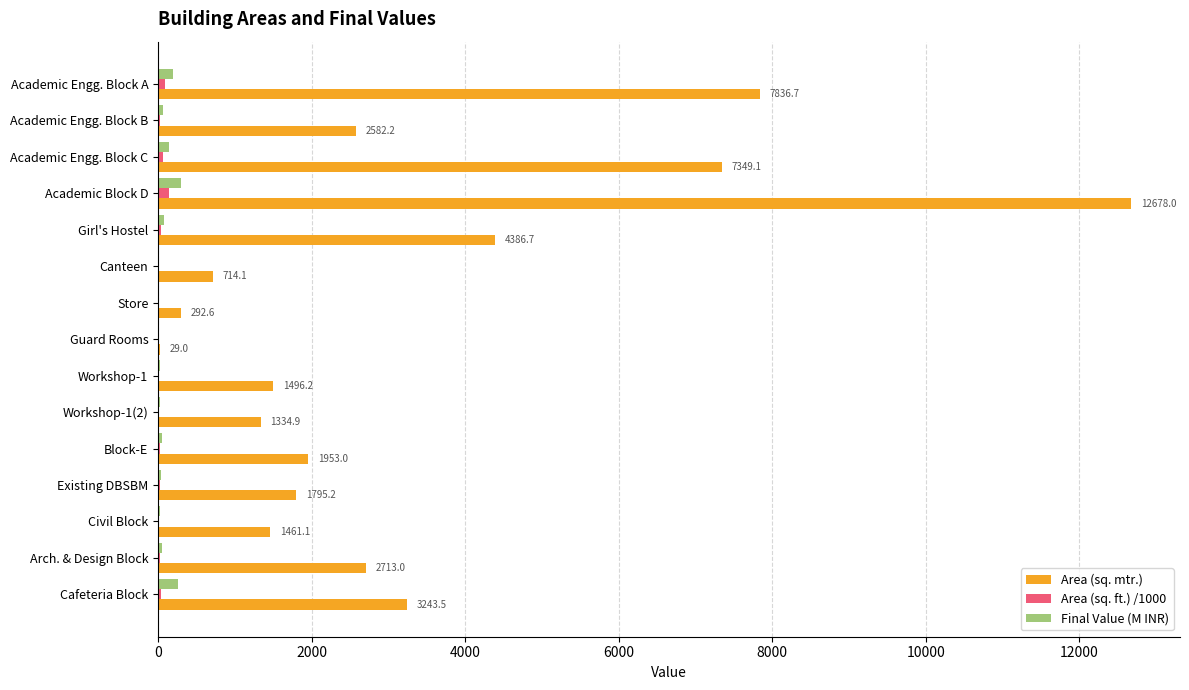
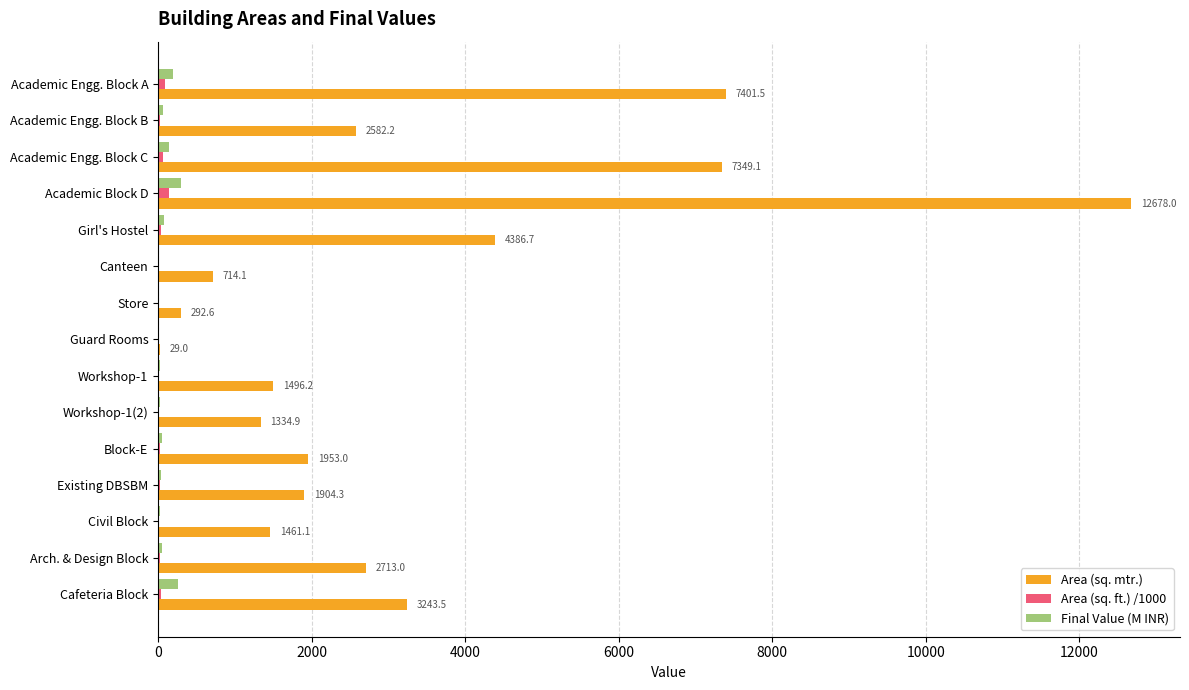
Area (sq. mtr.), Academic Engg. Block A: 7836.7 -> 7401.5
Area (sq. mtr.), Existing DBSBM: 1795.2 -> 1904.3
